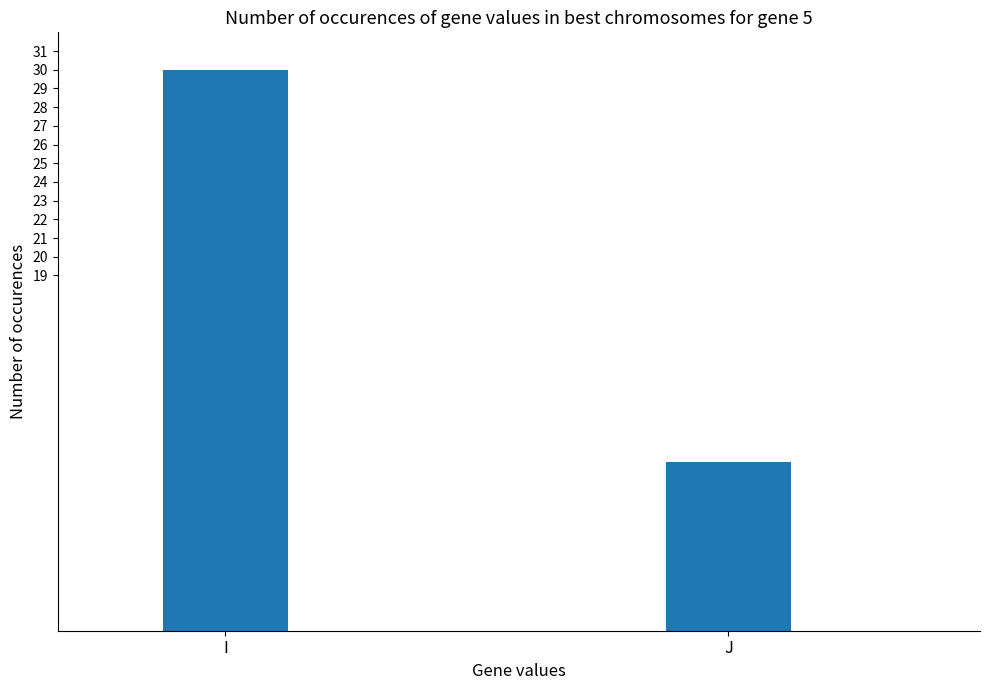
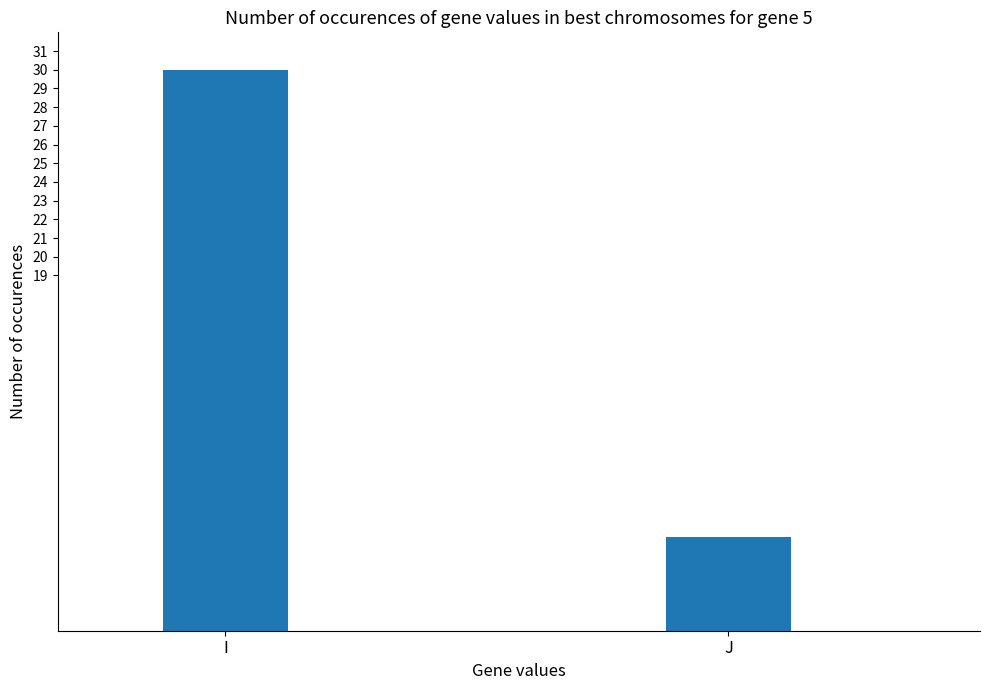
J: 9 -> 5
